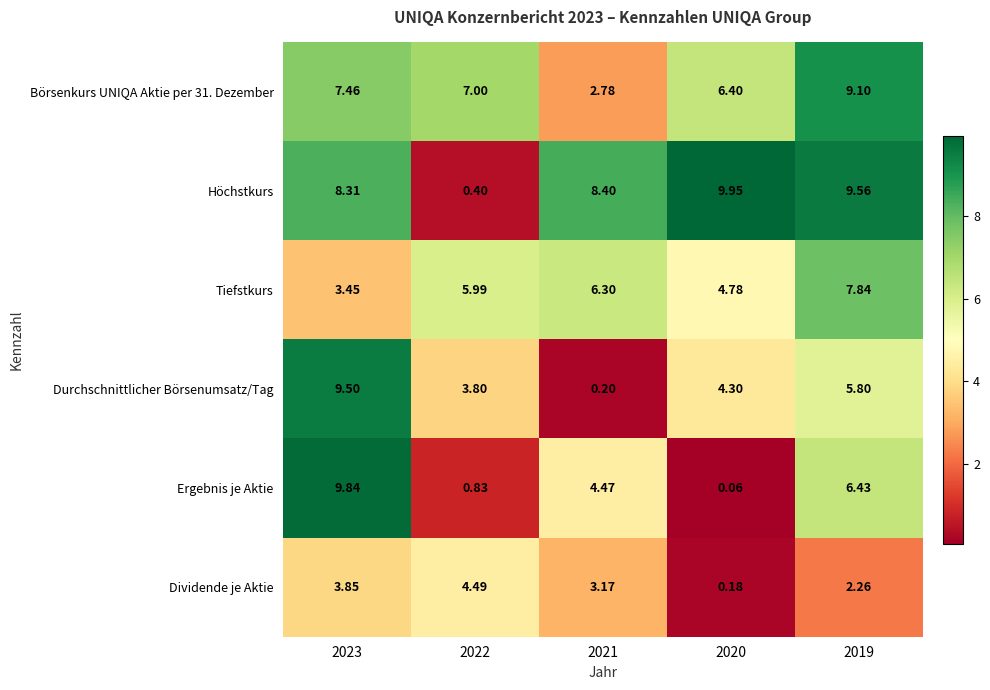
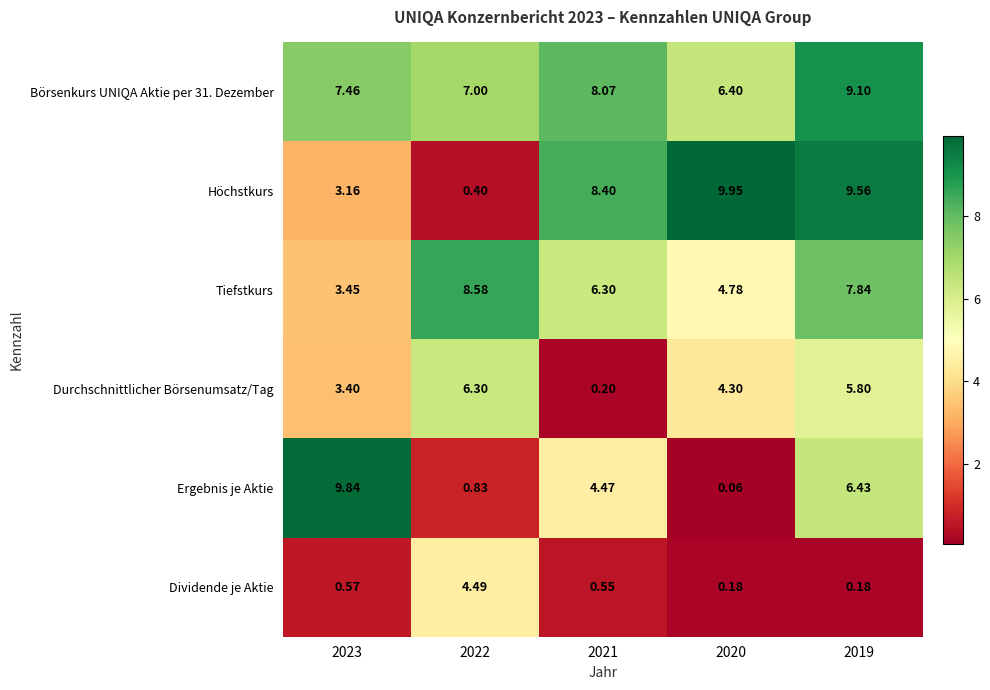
Börsenkurs UNIQA Aktie per 31. Dezember, 2021: 2.78 -> 8.07
Höchstkurs, 2023: 8.31 -> 3.16
Tiefstkurs, 2022: 5.99 -> 8.58
Durchschnittlicher Börsenumsatz/Tag, 2023: 9.50 -> 3.40
Durchschnittlicher Börsenumsatz/Tag, 2022: 3.80 -> 6.30
Dividende je Aktie, 2023: 3.85 -> 0.57
Dividende je Aktie, 2021: 3.17 -> 0.55
Dividende je Aktie, 2019: 2.26 -> 0.18
